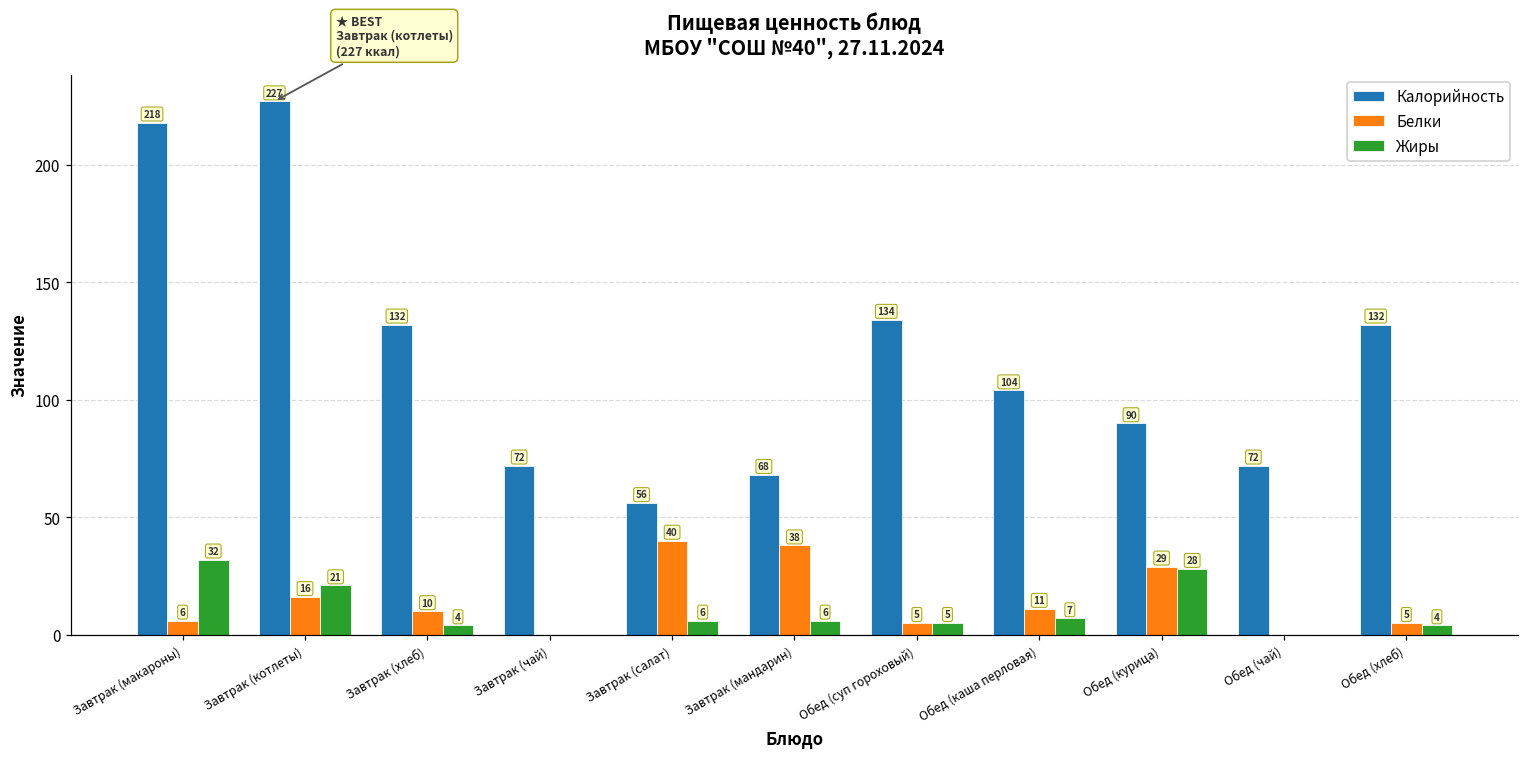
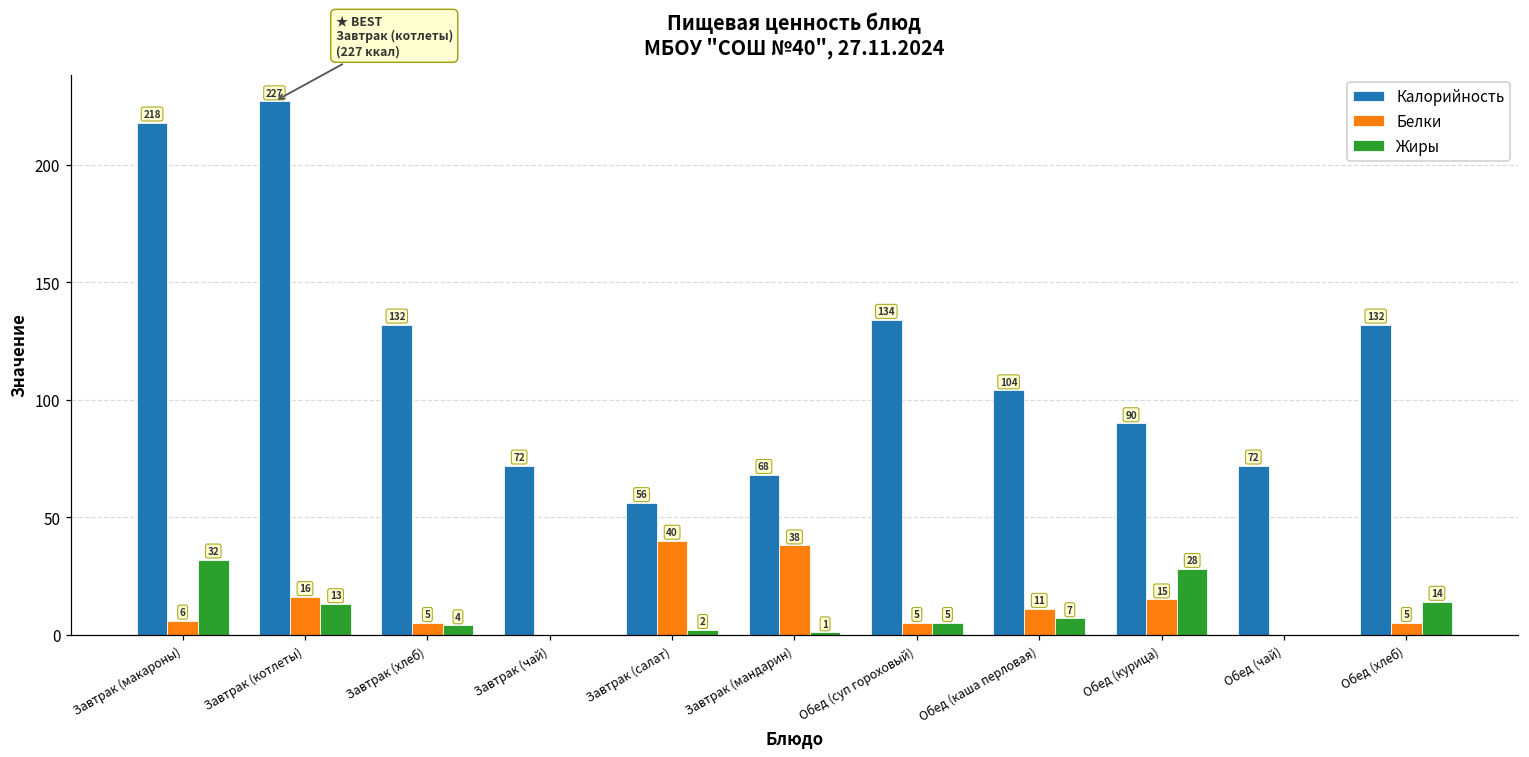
Жиры, Завтрак (котлеты): 21 -> 13
Белки, Завтрак (хлеб): 10 -> 5
Жиры, Завтрак (салат): 6 -> 2
Жиры, Завтрак (мандарин): 6 -> 1
Белки, Обед (курица): 29 -> 15
Жиры, Обед (хлеб): 4 -> 14
